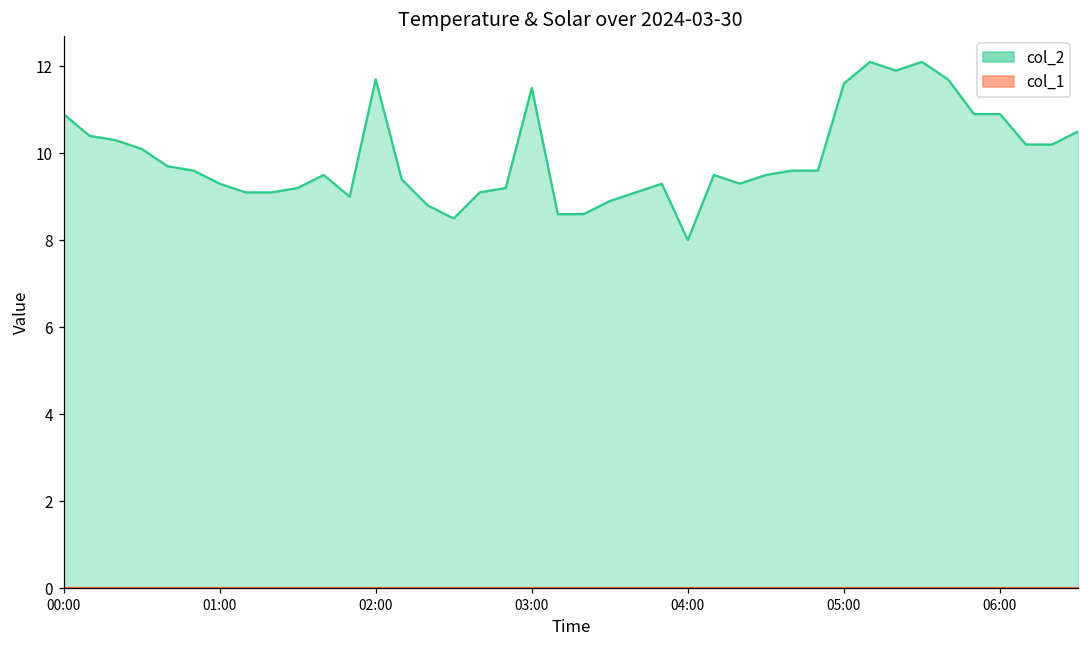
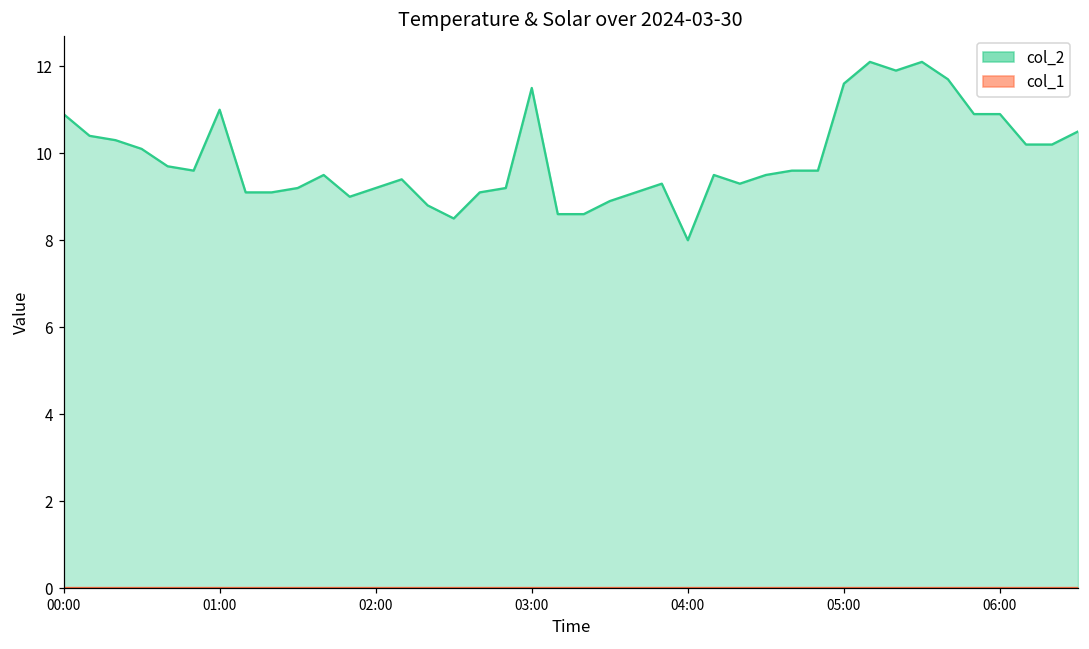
col_2, 01:00: 9.3 -> 11.0
col_2, 02:00: 11.7 -> 9.2
